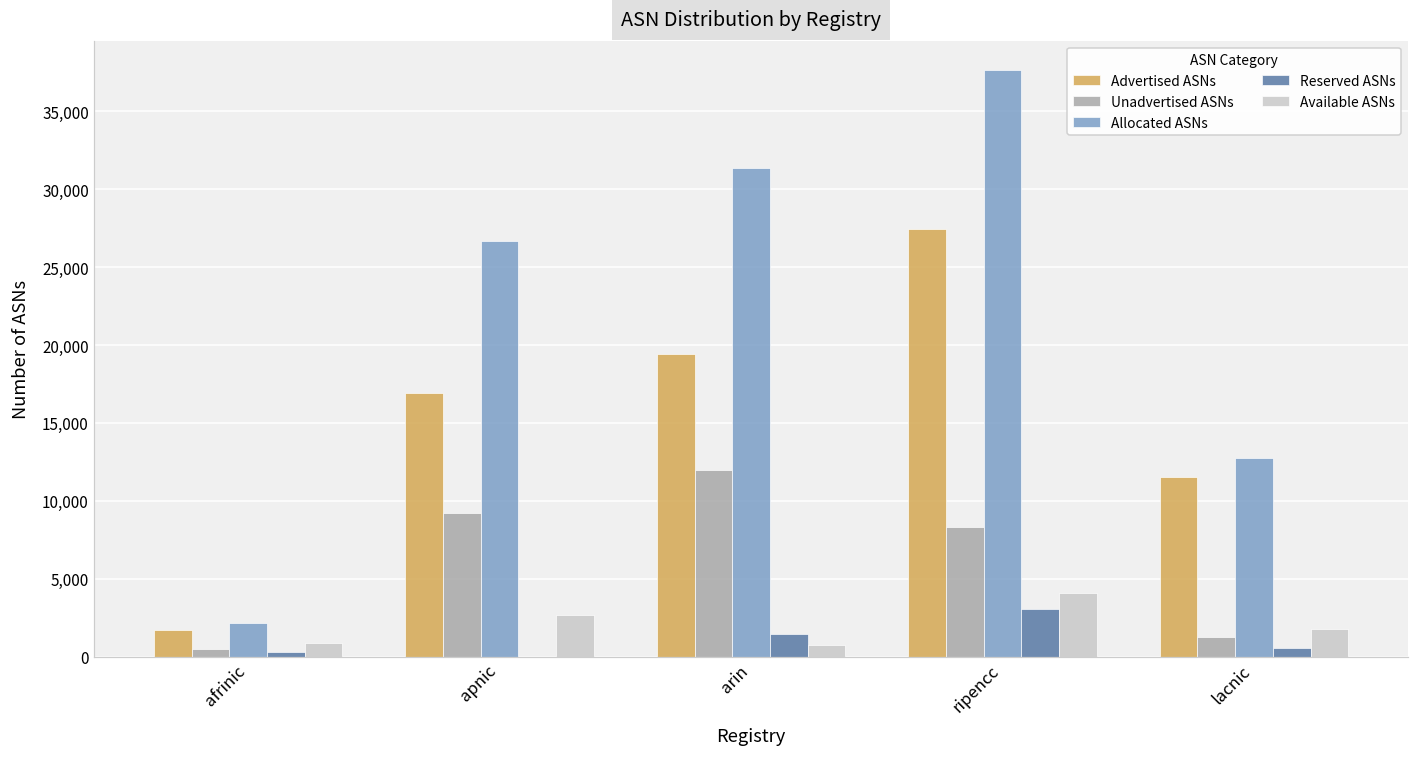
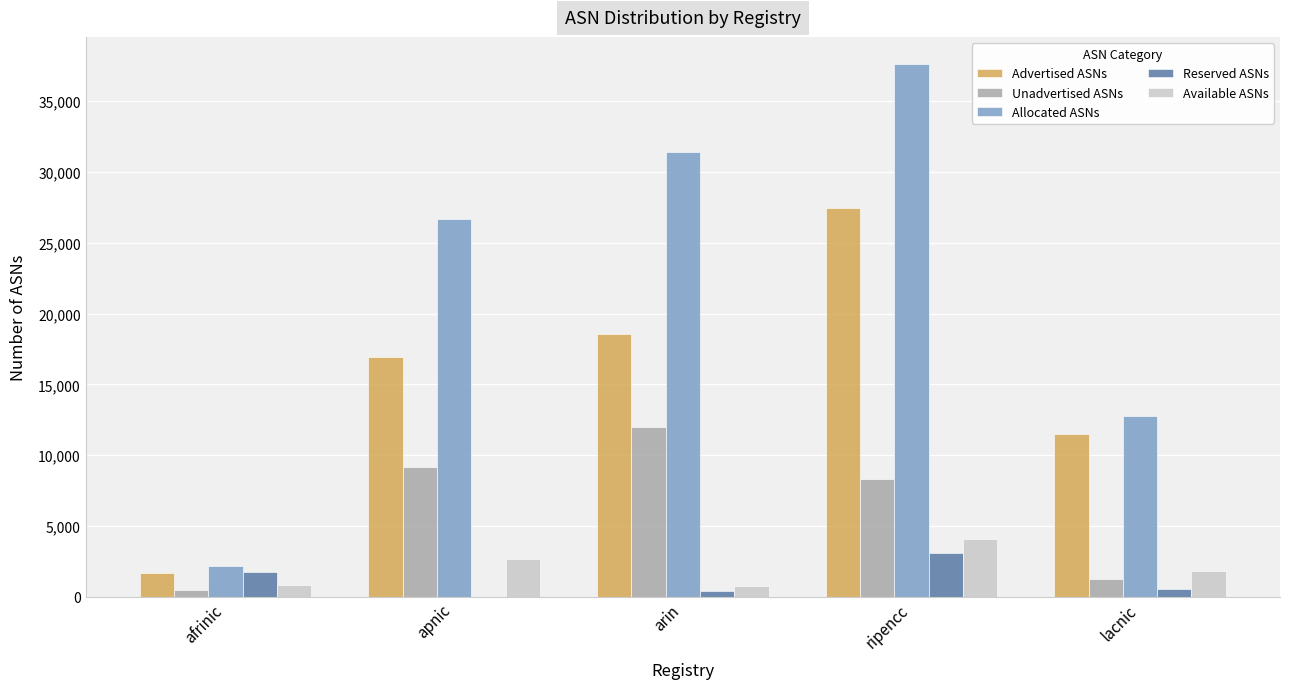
Reserved ASNs, afrinic: 300 -> 1,800
Advertised ASNs, arin: 19,400 -> 18,500
Reserved ASNs, arin: 1,500 -> 400
